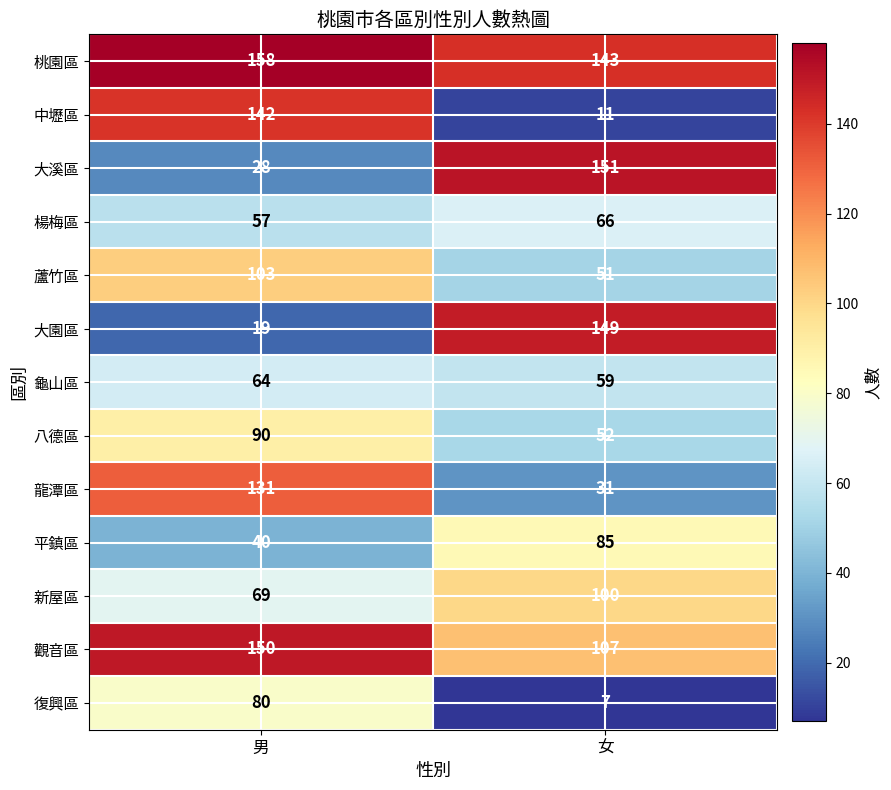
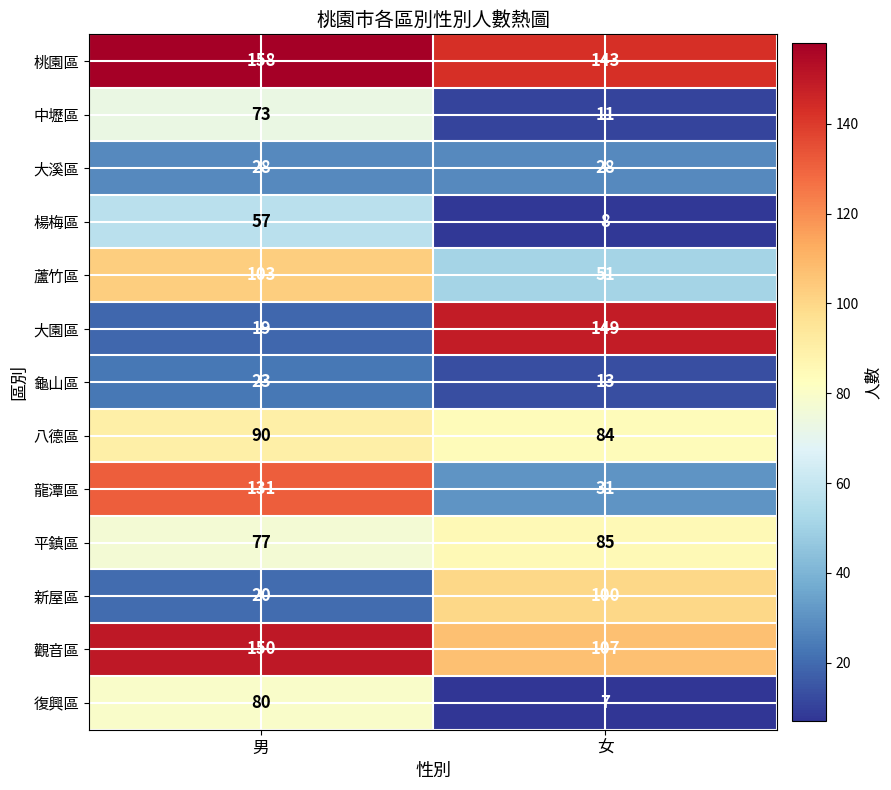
中壢區, 男: 142 -> 73
大溪區, 女: 151 -> 28
楊梅區, 女: 66 -> 8
龜山區, 男: 64 -> 23
龜山區, 女: 59 -> 13
八德區, 女: 52 -> 84
平鎮區, 男: 40 -> 77
新屋區, 男: 69 -> 20
